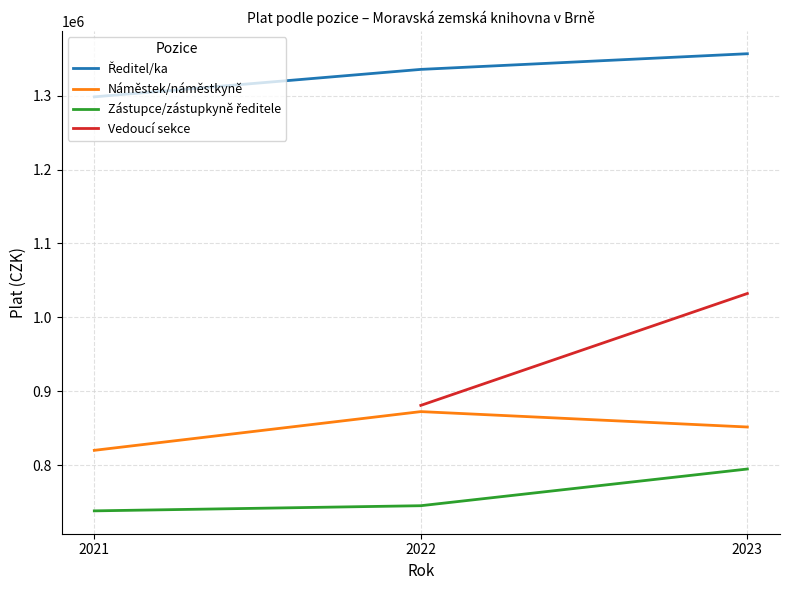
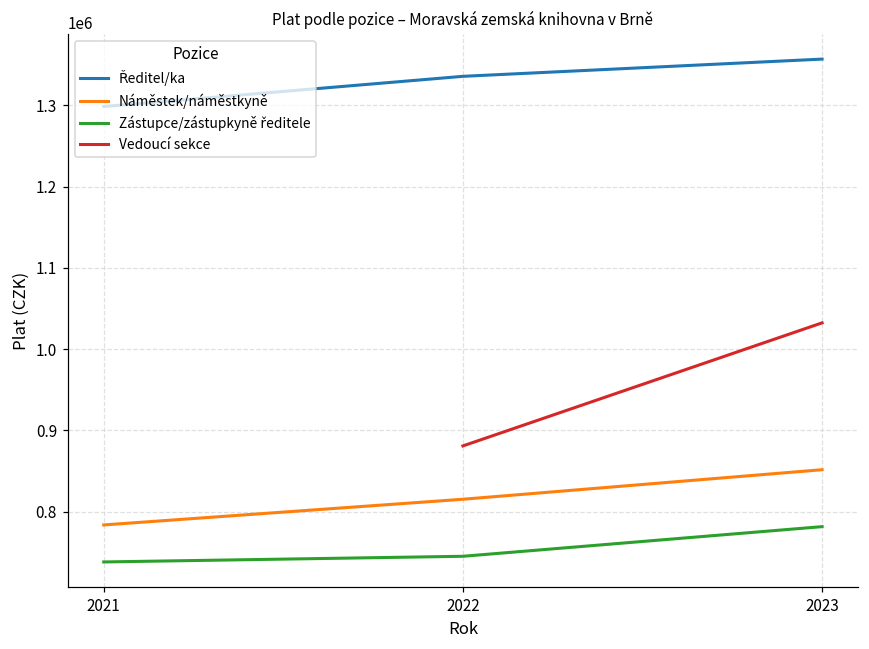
Náměstek/náměstkyně, 2021: 820000 -> 780000
Náměstek/náměstkyně, 2022: 870000 -> 820000
Zástupce/zástupkyně ředitele, 2023: 790000 -> 780000
